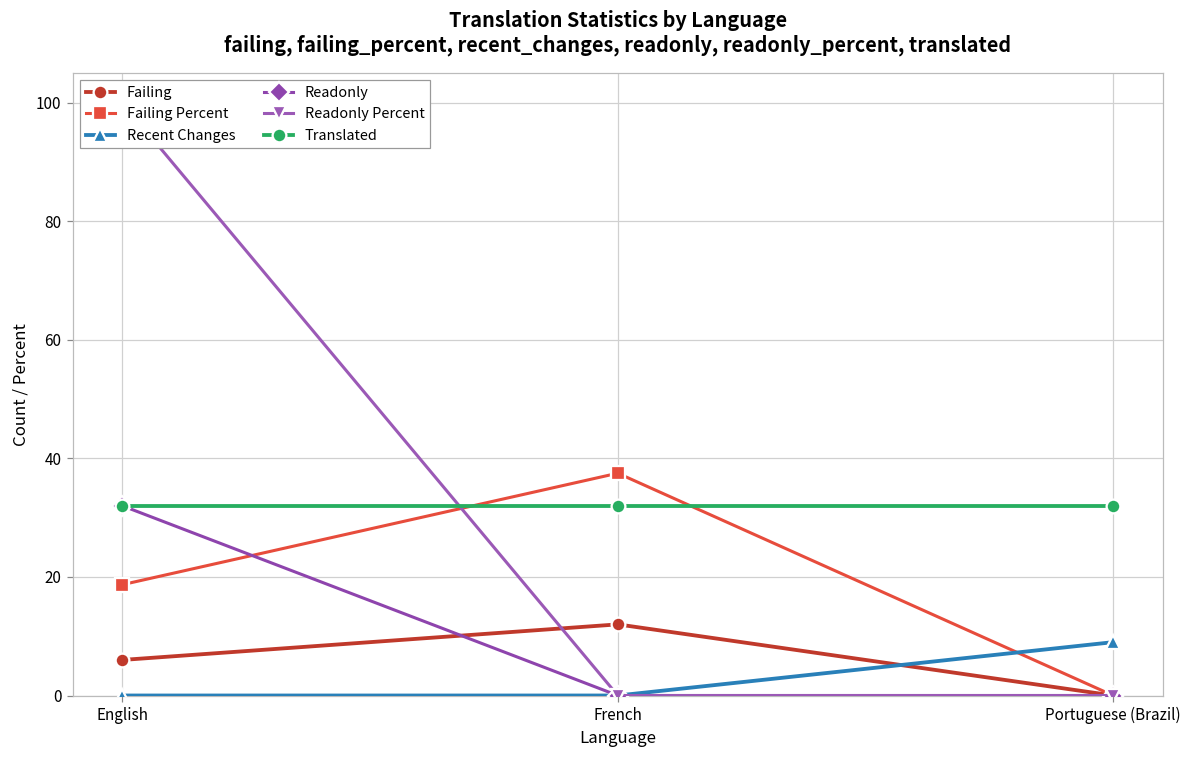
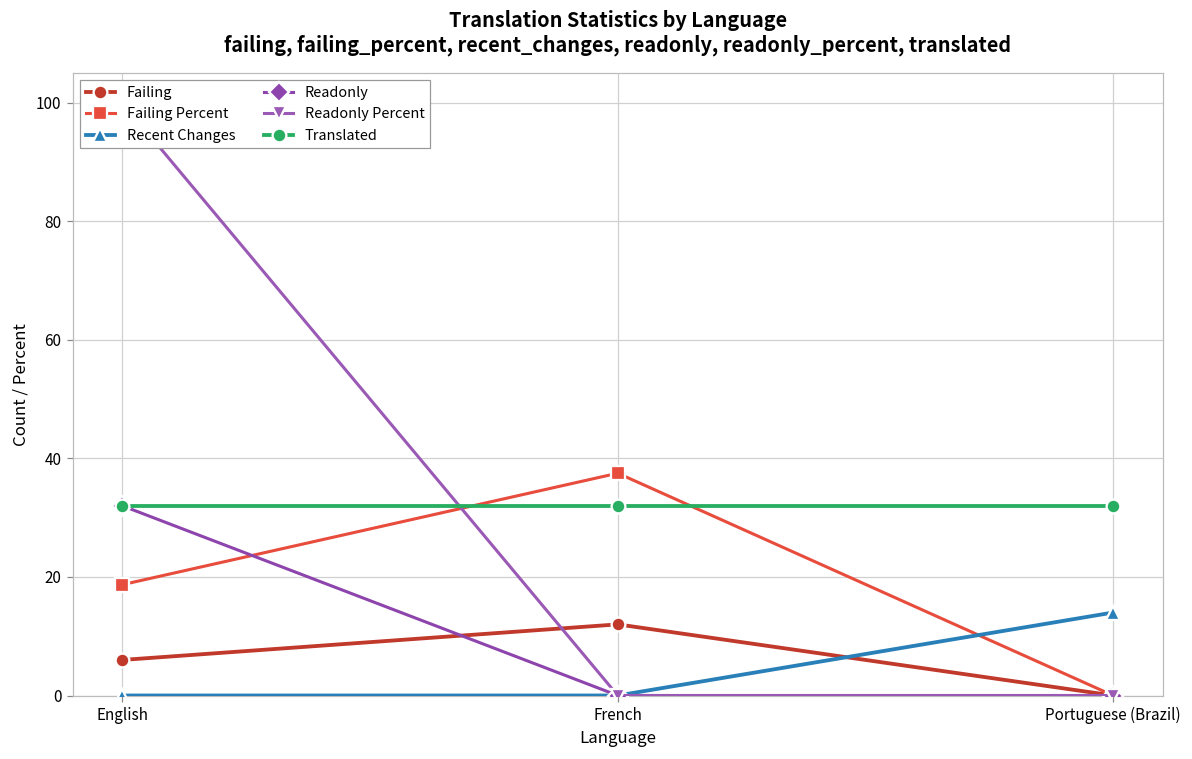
Recent Changes, Portuguese (Brazil): 9 -> 14
